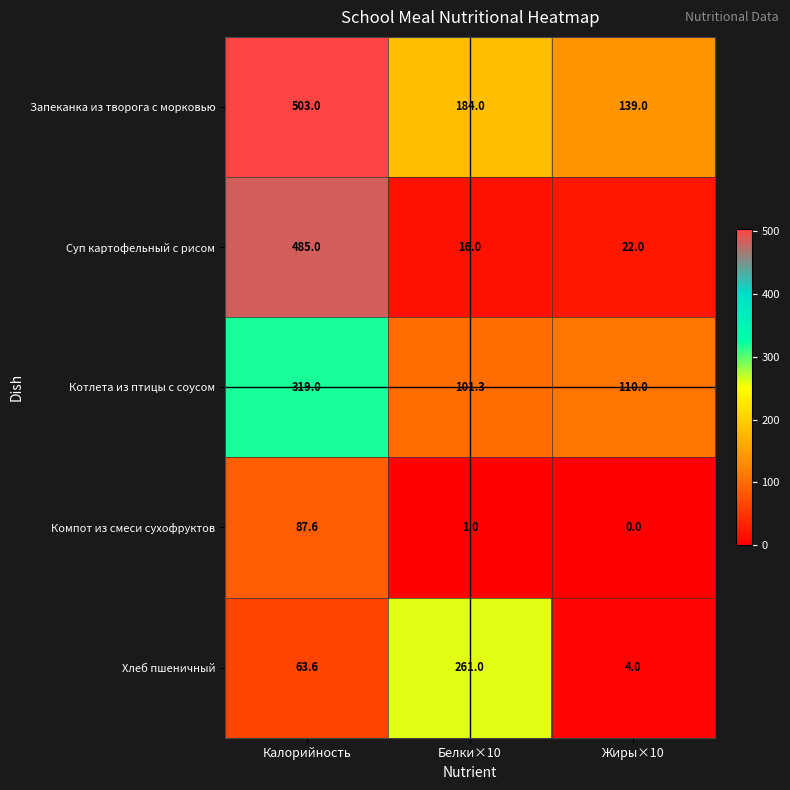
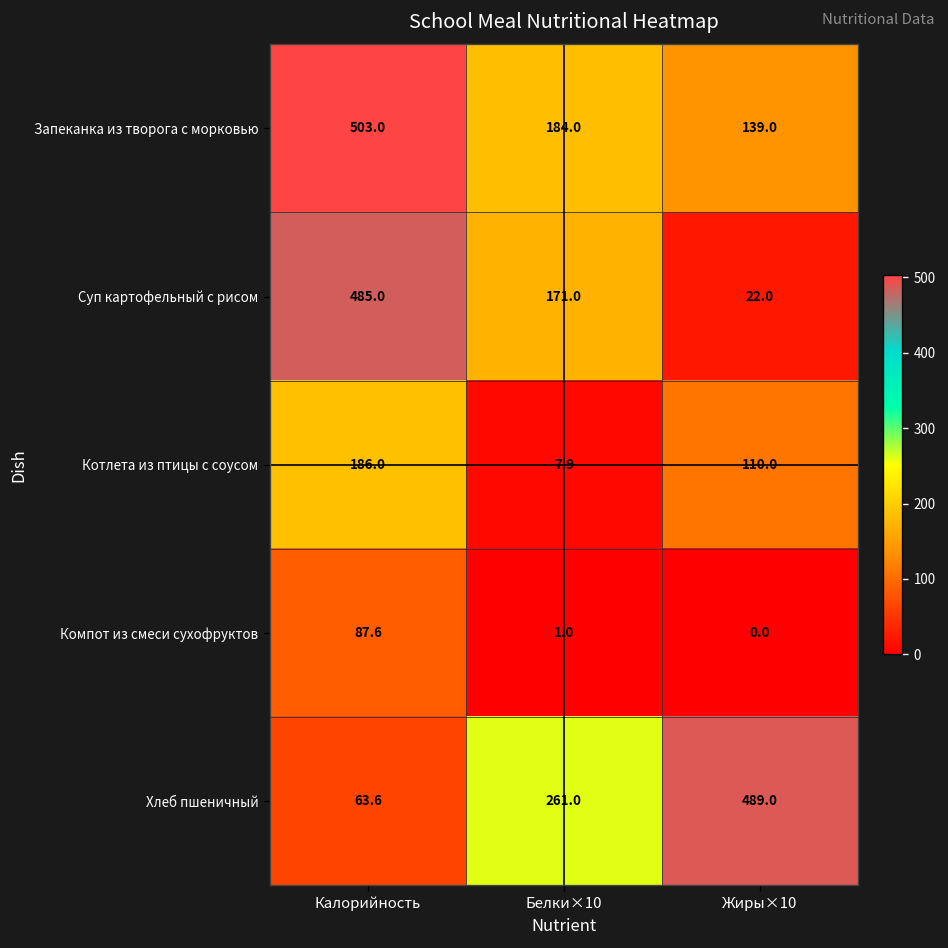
Суп картофельный с рисом, Белки×10: 16.0 -> 171.0
Котлета из птицы с соусом, Калорийность: 319.0 -> 186.0
Котлета из птицы с соусом, Белки×10: 101.3 -> 7.9
Хлеб пшеничный, Жиры×10: 4.0 -> 489.0
